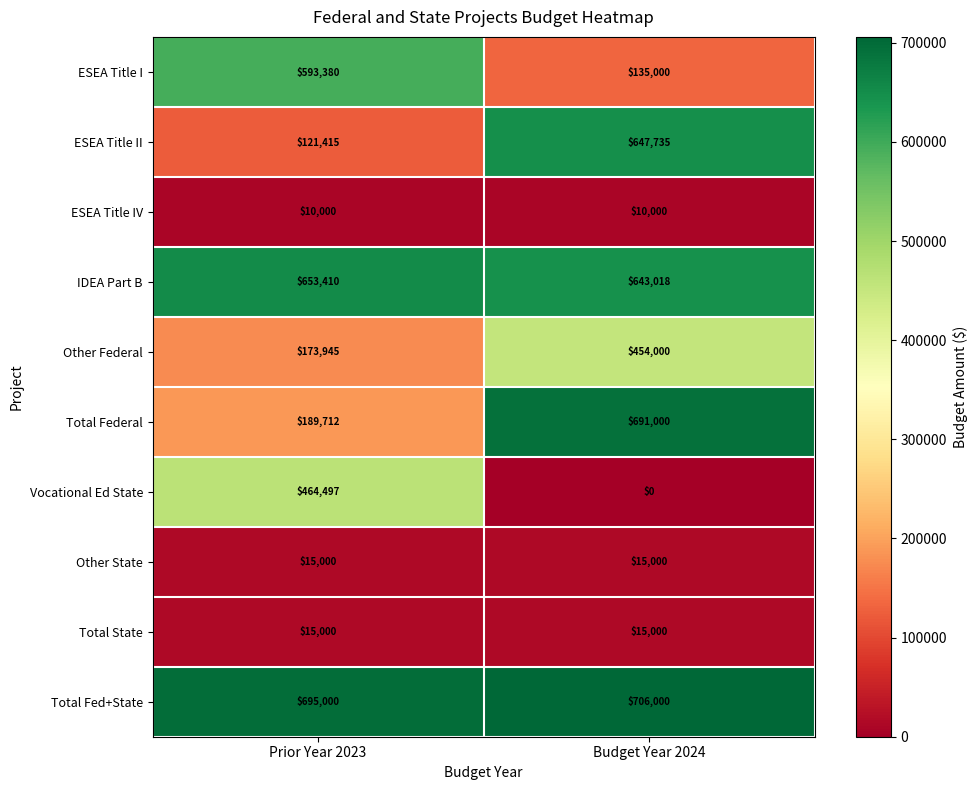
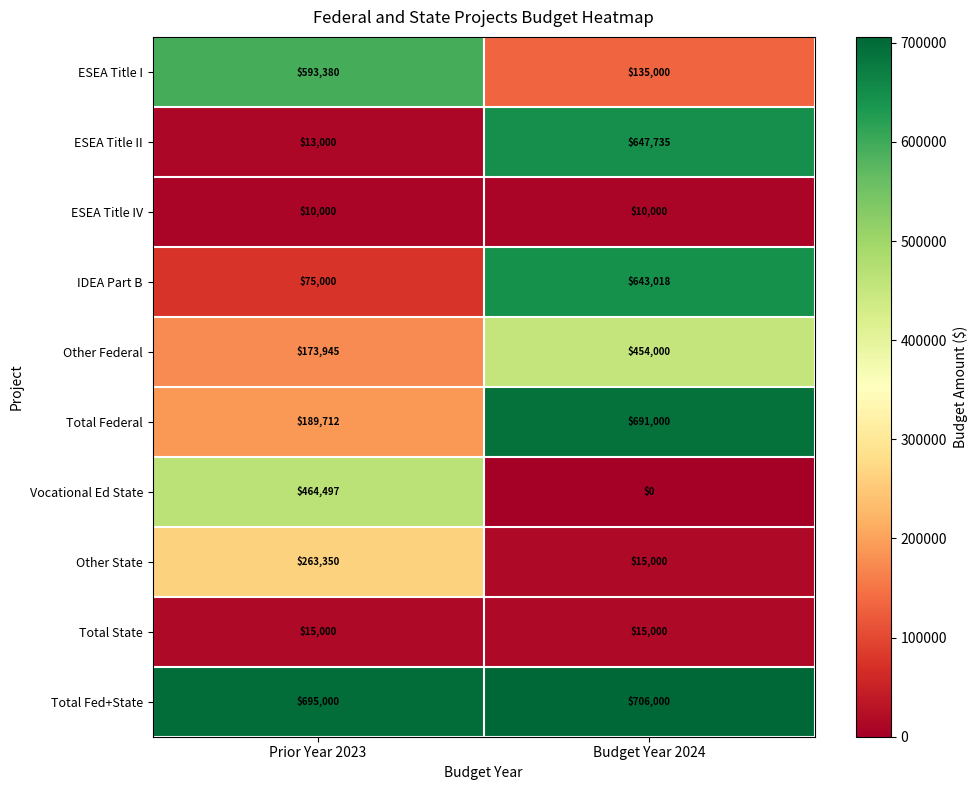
ESEA Title II, Prior Year 2023: $121,415 -> $13,000
IDEA Part B, Prior Year 2023: $653,410 -> $75,000
Other State, Prior Year 2023: $15,000 -> $263,350
